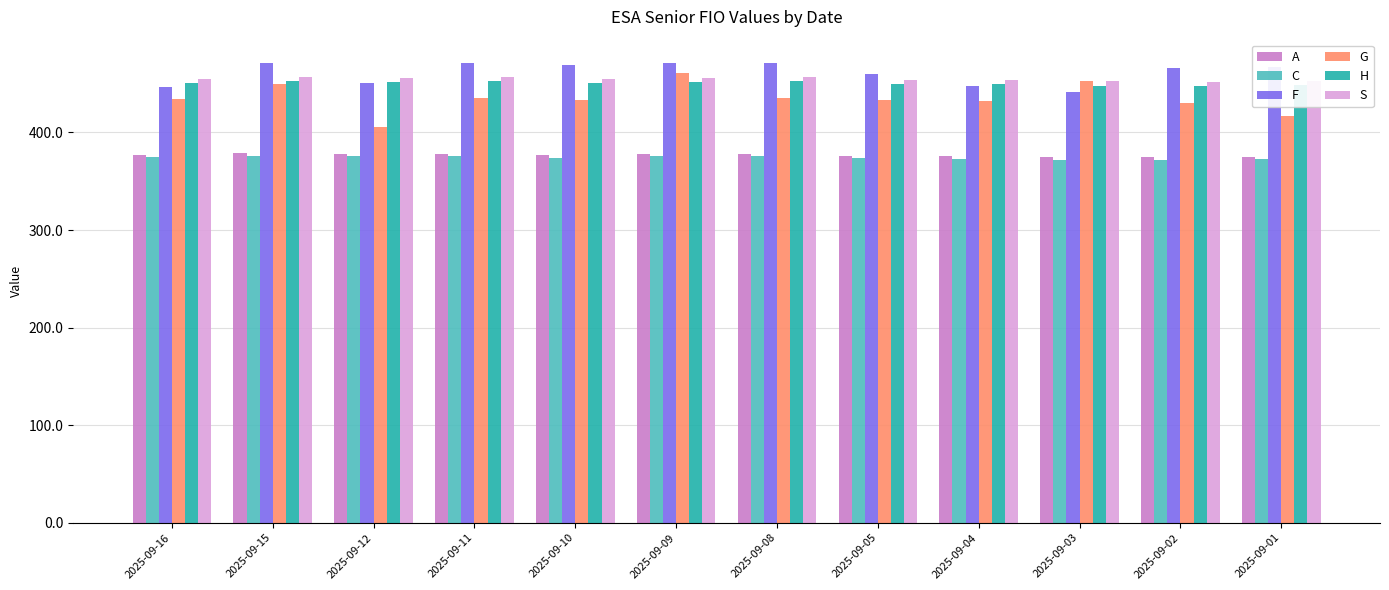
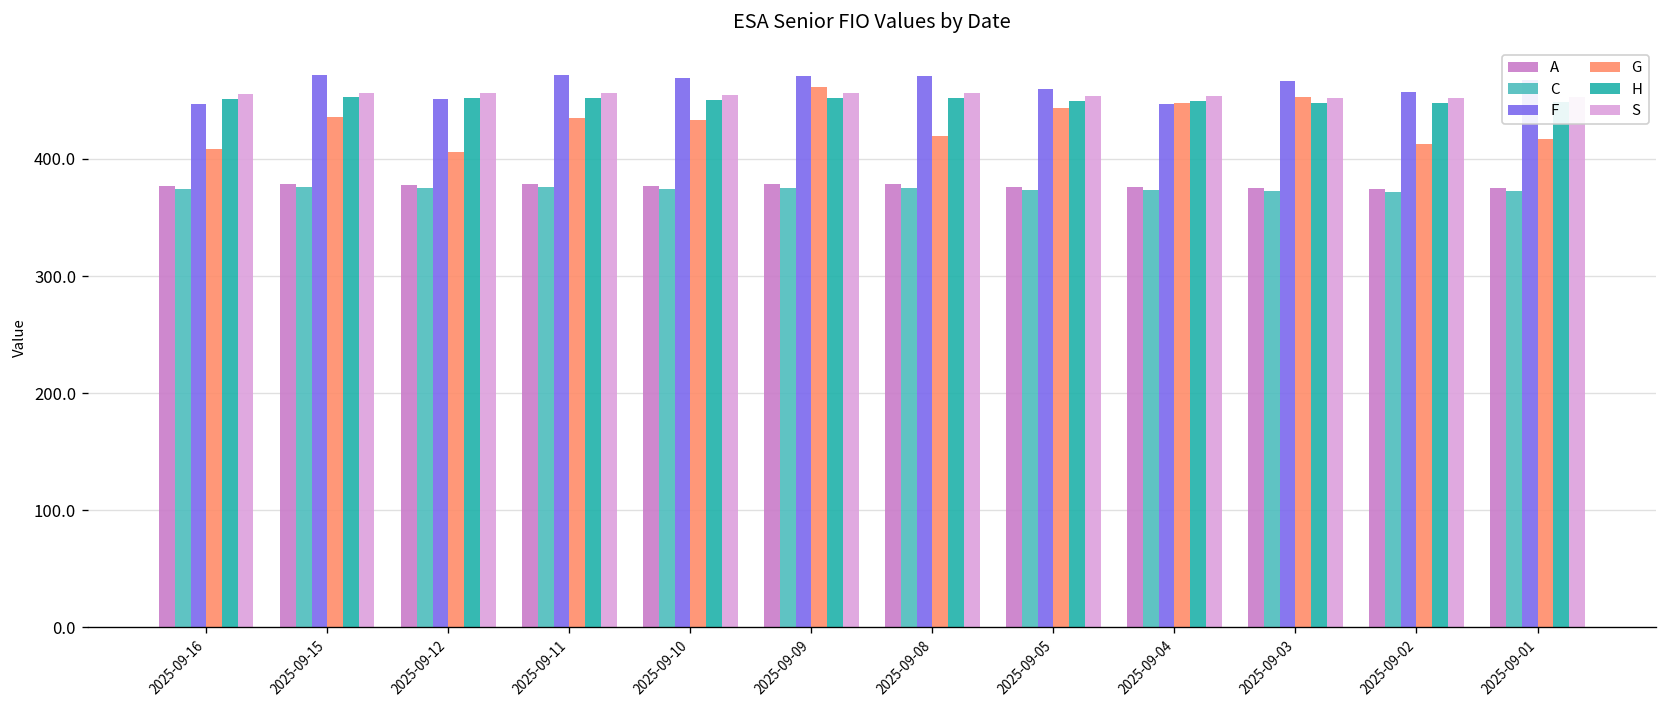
G, 2025-09-16: 430 -> 410
G, 2025-09-15: 450 -> 440
G, 2025-09-08: 440 -> 420
G, 2025-09-05: 430 -> 440
G, 2025-09-04: 430 -> 450
F, 2025-09-03: 440 -> 470
F, 2025-09-02: 470 -> 460
G, 2025-09-02: 430 -> 410
